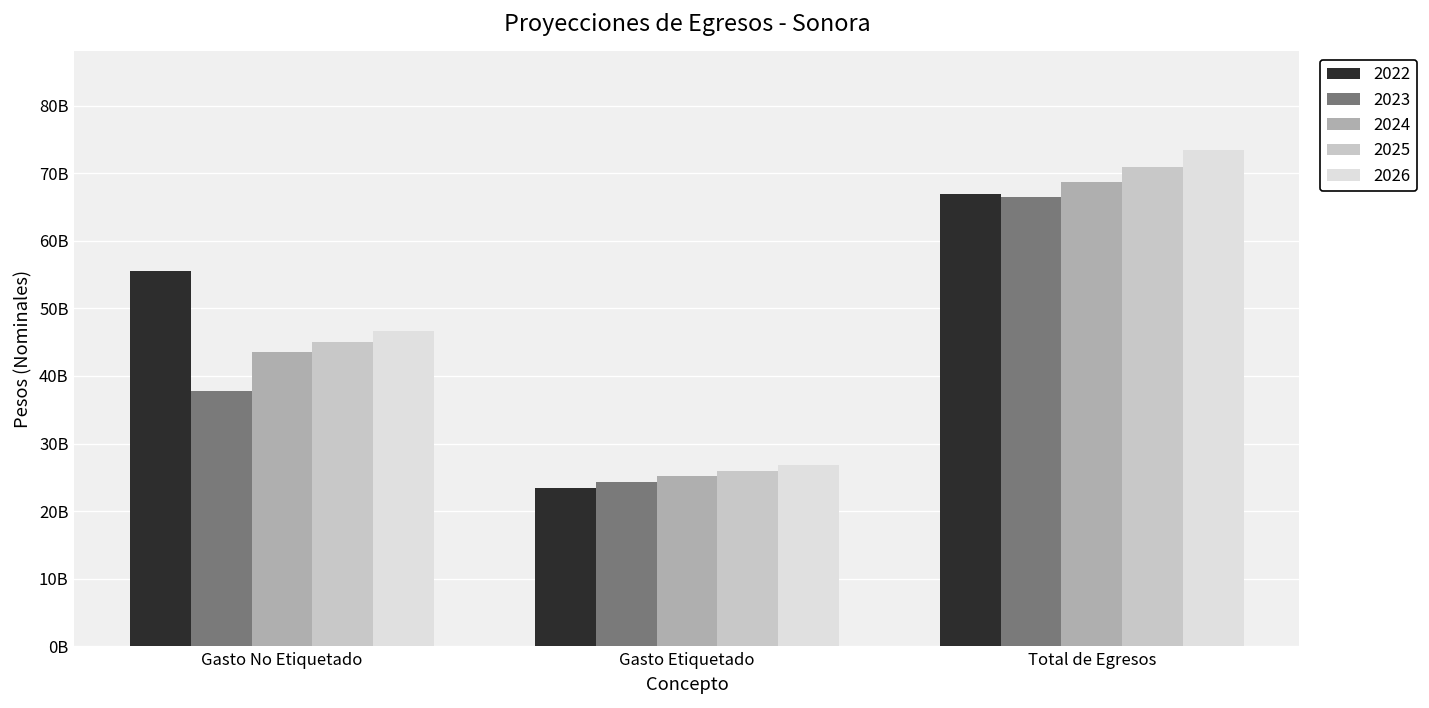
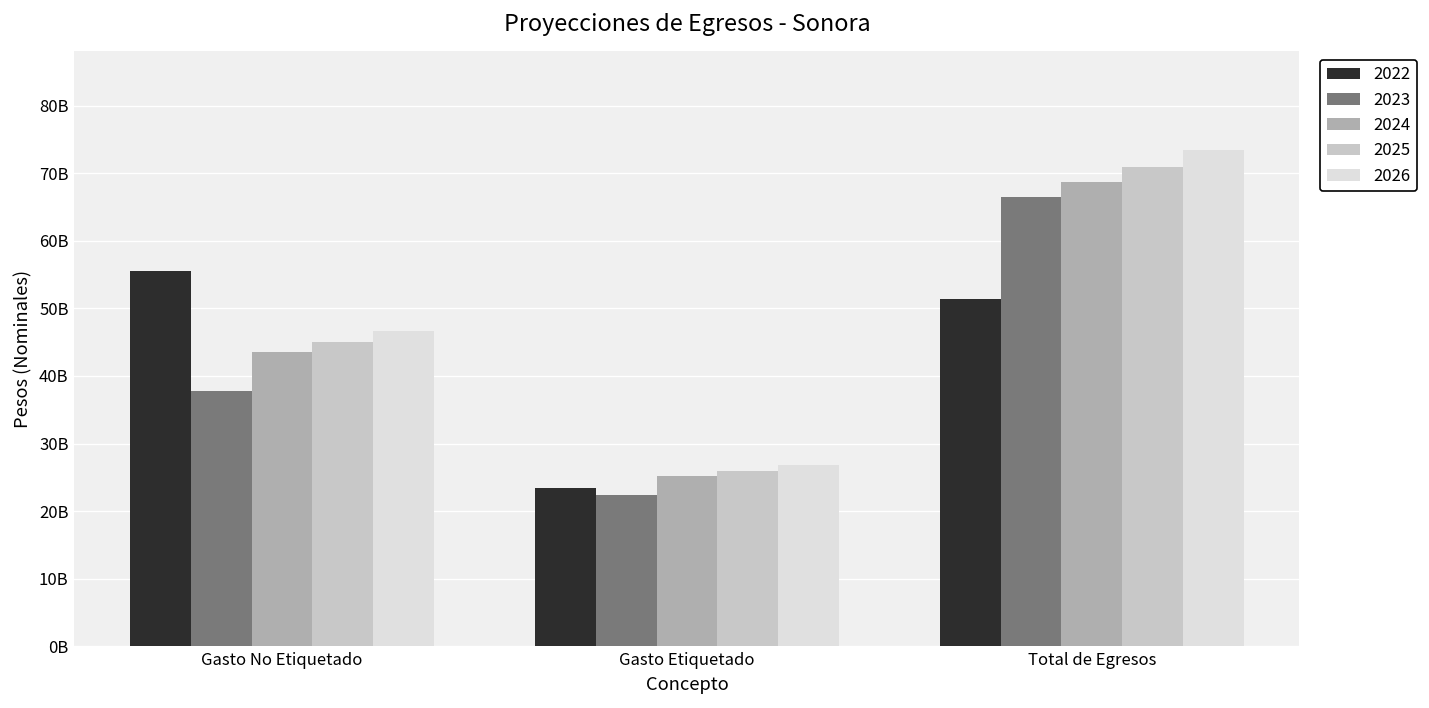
2023, Gasto Etiquetado: 24000000000 -> 22000000000
2022, Total de Egresos: 67000000000 -> 51000000000
